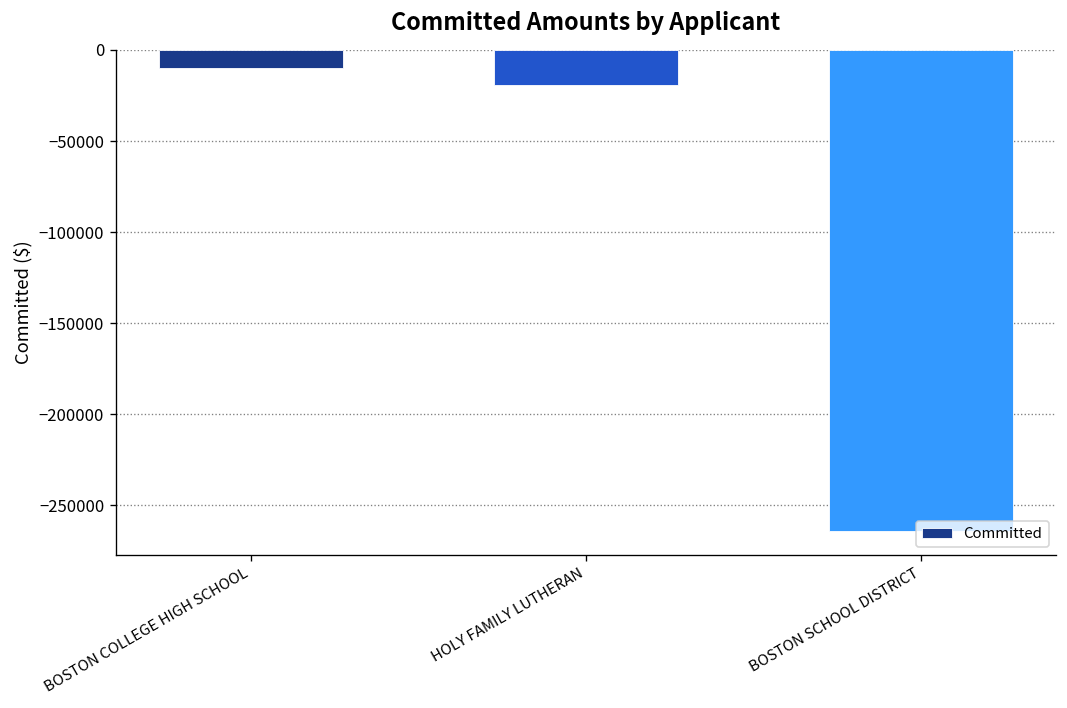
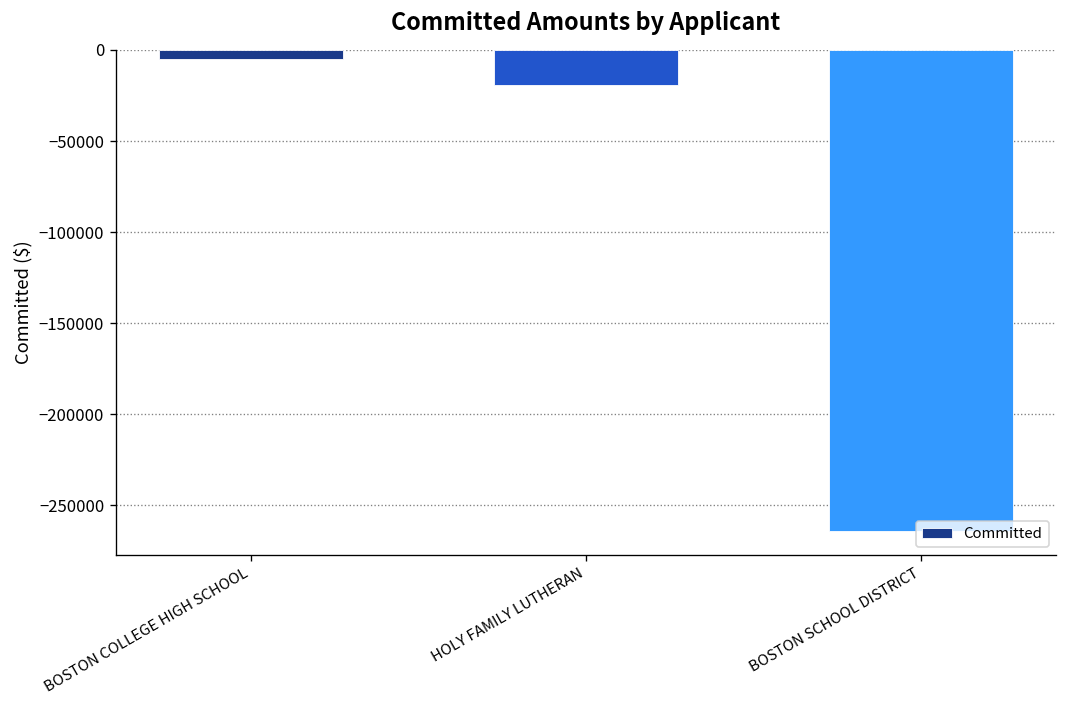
BOSTON COLLEGE HIGH SCHOOL: -10000 -> -5000
